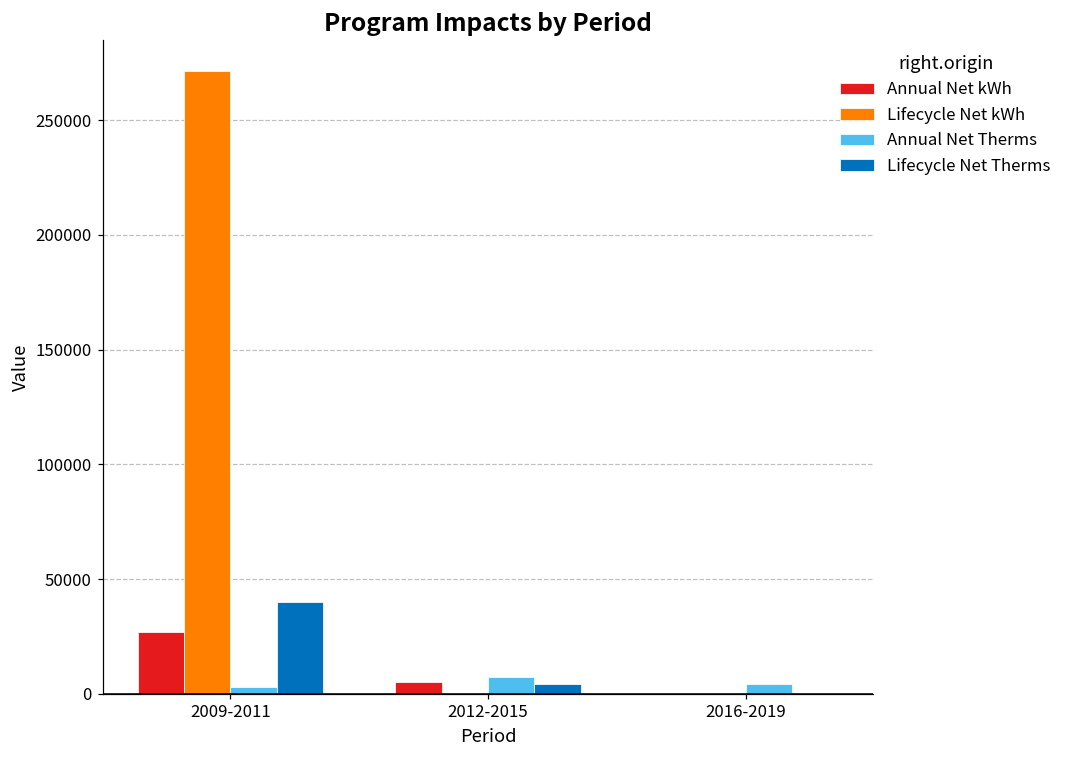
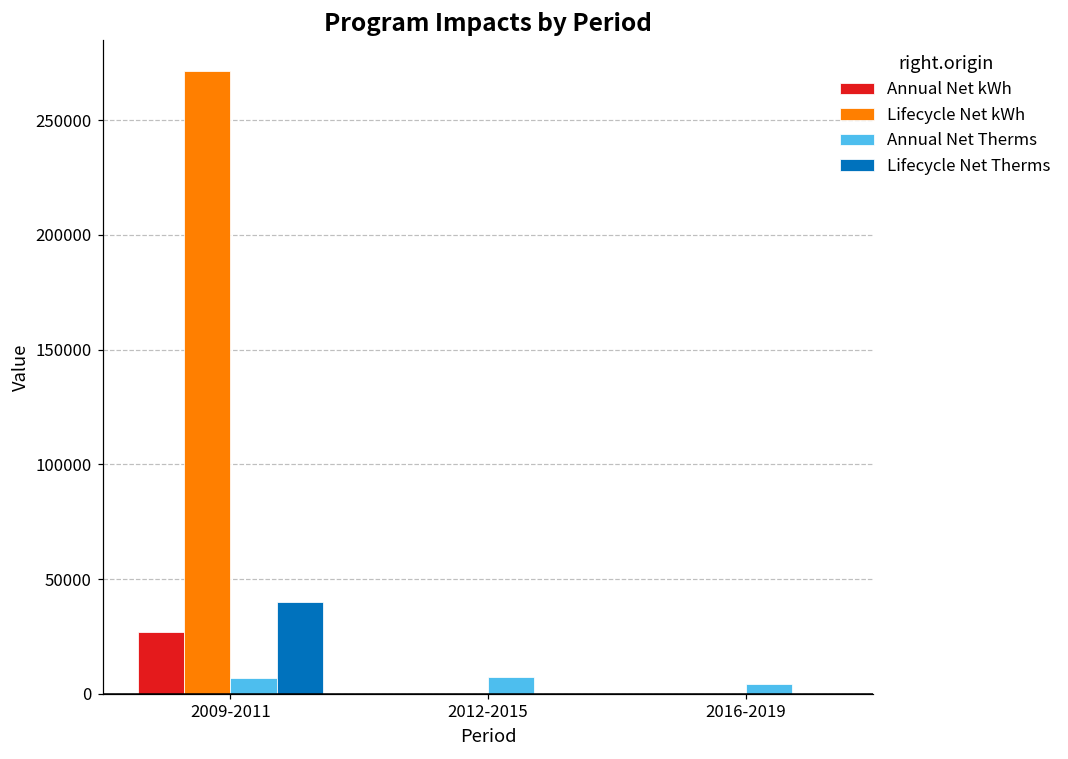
Annual Net Therms, 2009-2011: 3000 -> 7000
Annual Net kWh, 2012-2015: 5000 -> 0
Lifecycle Net Therms, 2012-2015: 4000 -> 0
